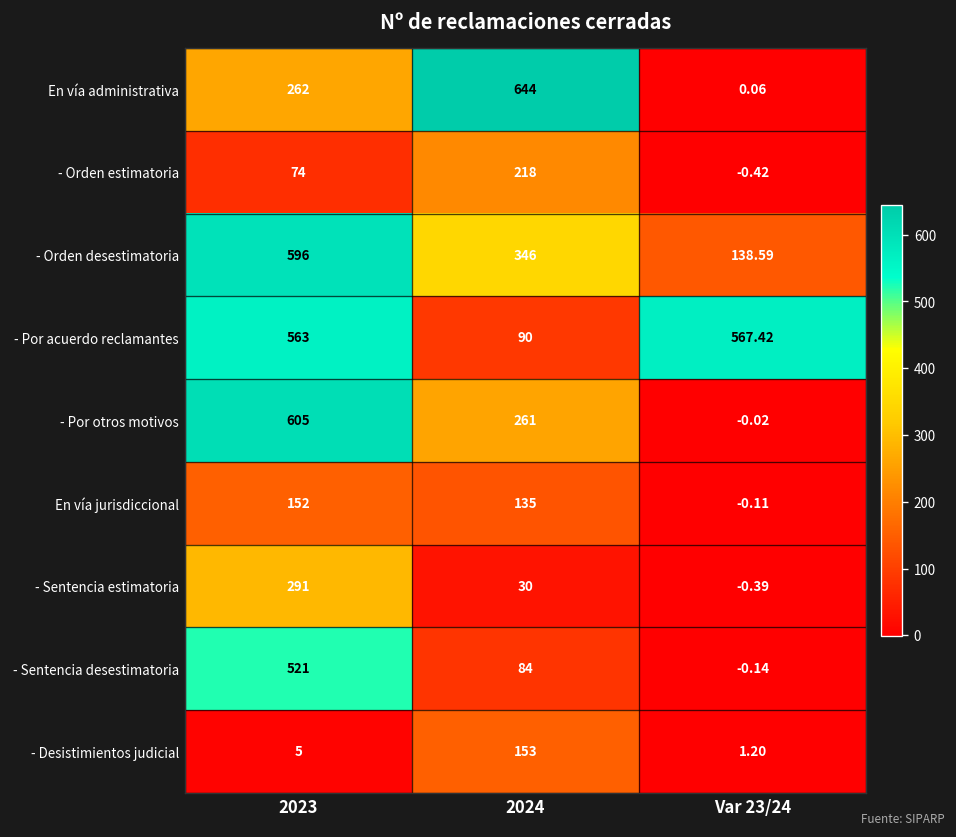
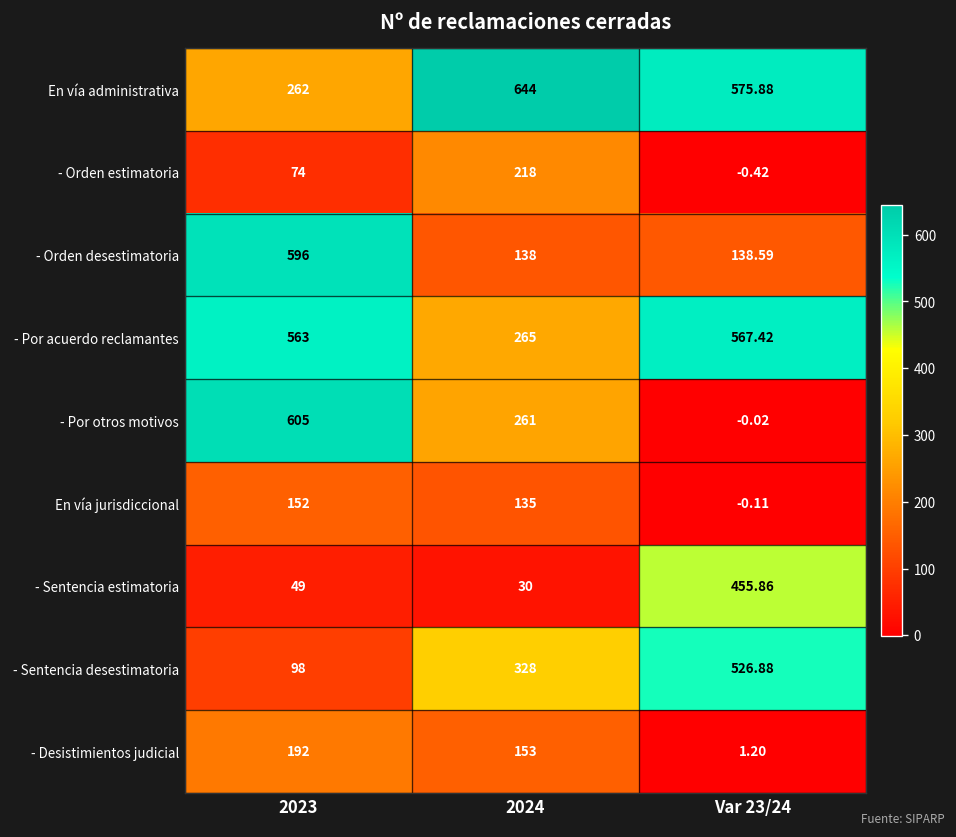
En vía administrativa, Var 23/24: 0.06 -> 575.88
- Orden desestimatoria, 2024: 346 -> 138
- Por acuerdo reclamantes, 2024: 90 -> 265
- Sentencia estimatoria, 2023: 291 -> 49
- Sentencia estimatoria, Var 23/24: -0.39 -> 455.86
- Sentencia desestimatoria, 2023: 521 -> 98
- Sentencia desestimatoria, 2024: 84 -> 328
- Sentencia desestimatoria, Var 23/24: -0.14 -> 526.88
- Desistimientos judicial, 2023: 5 -> 192
